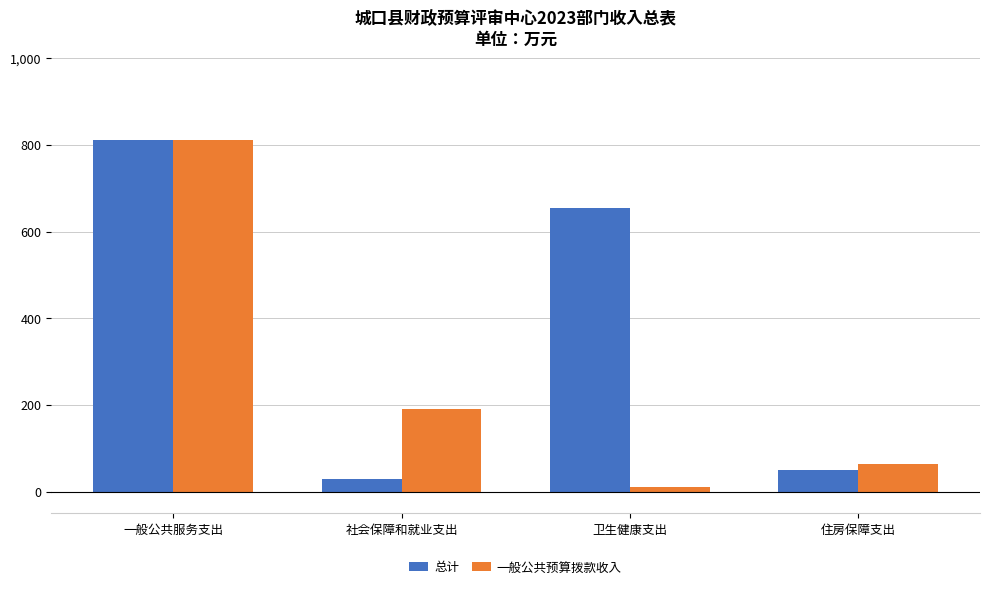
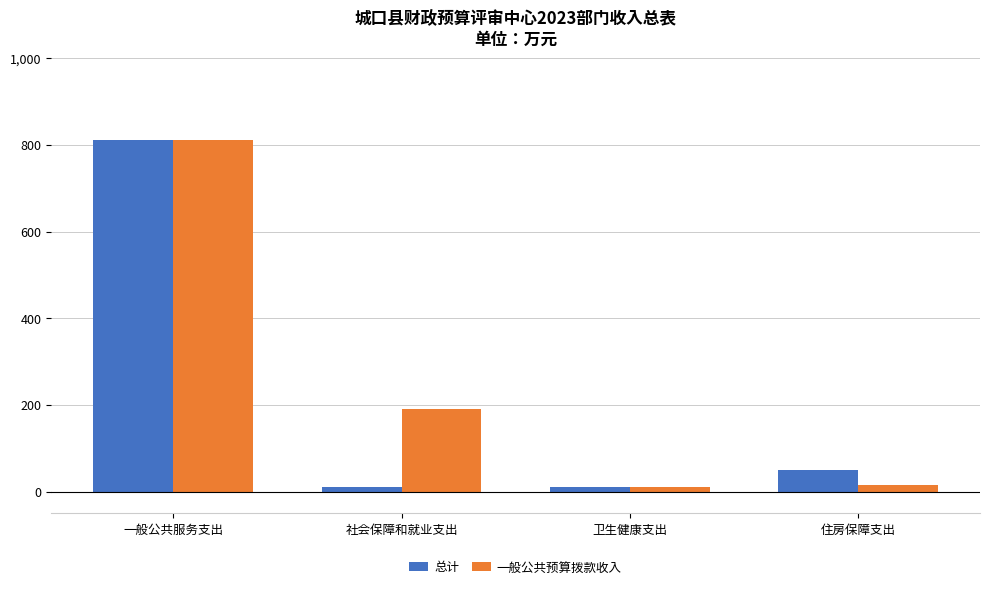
总计, 社会保障和就业支出: 30 -> 10
总计, 卫生健康支出: 650 -> 10
一般公共预算拨款收入, 住房保障支出: 60 -> 10
